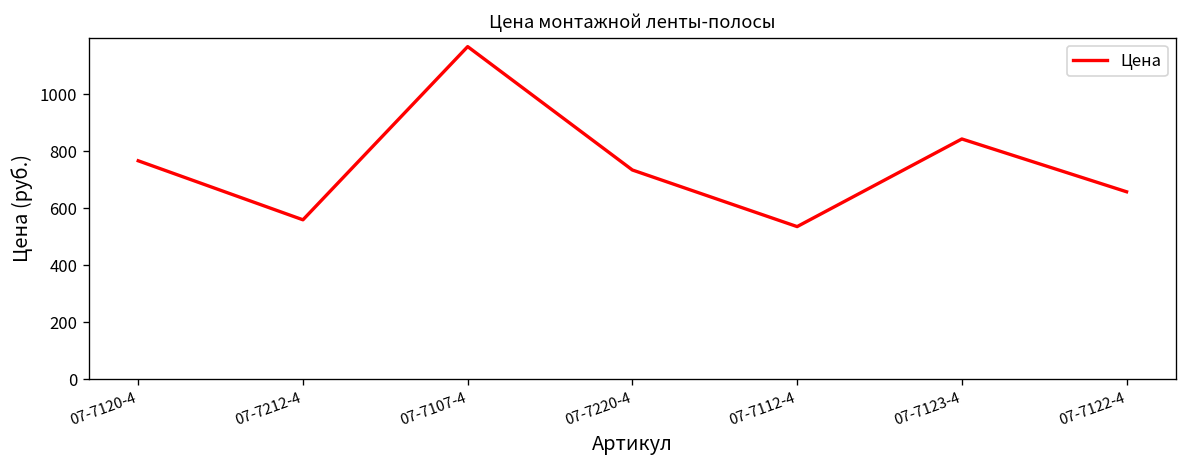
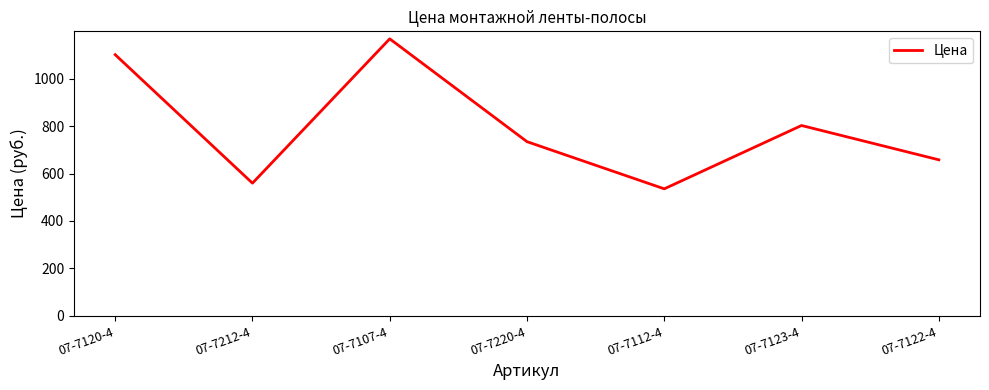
07-7120-4: 770 -> 1100
07-7123-4: 840 -> 800
